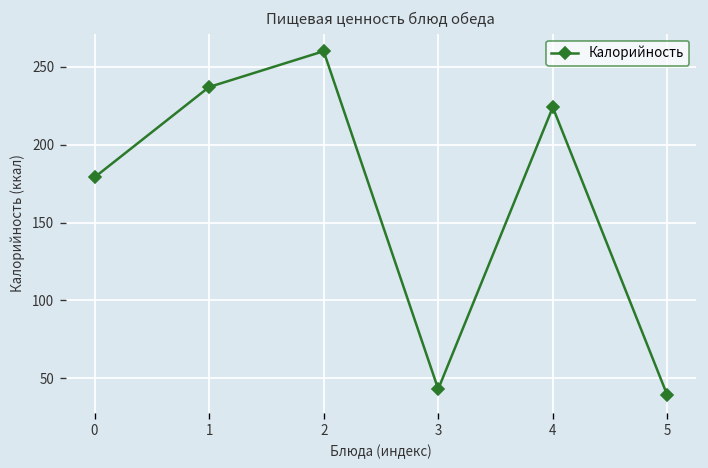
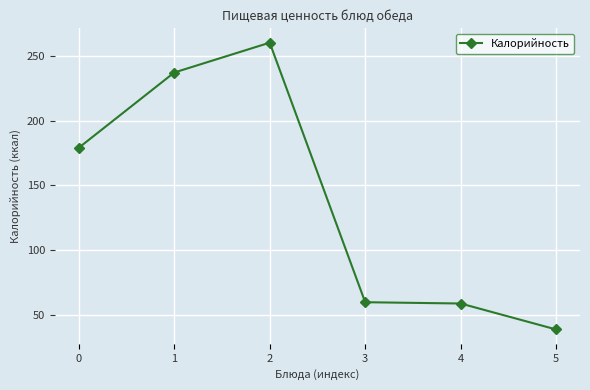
3: 43 -> 60
4: 224 -> 59
